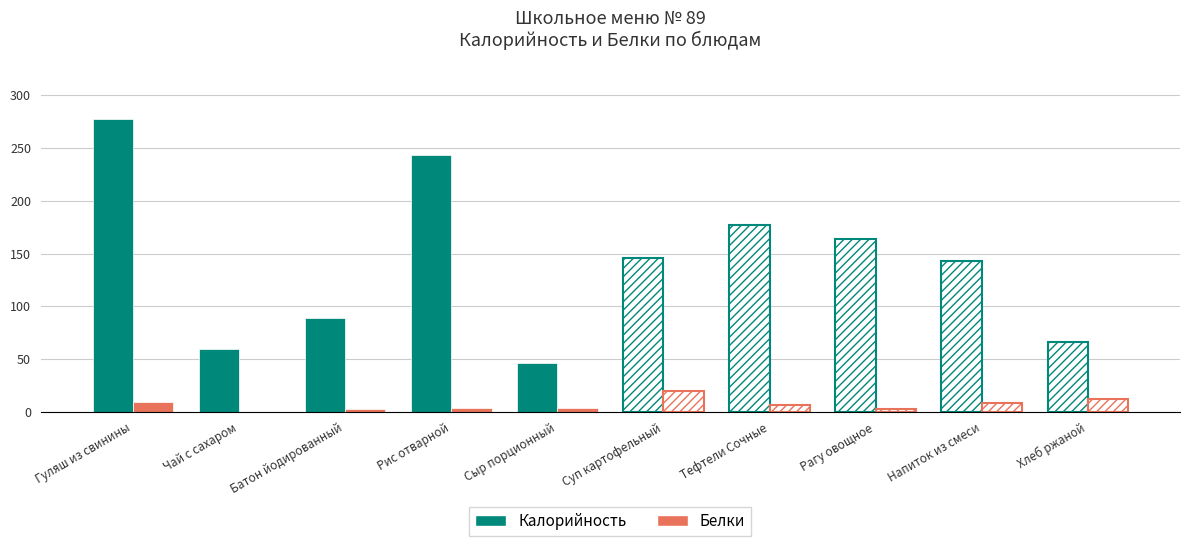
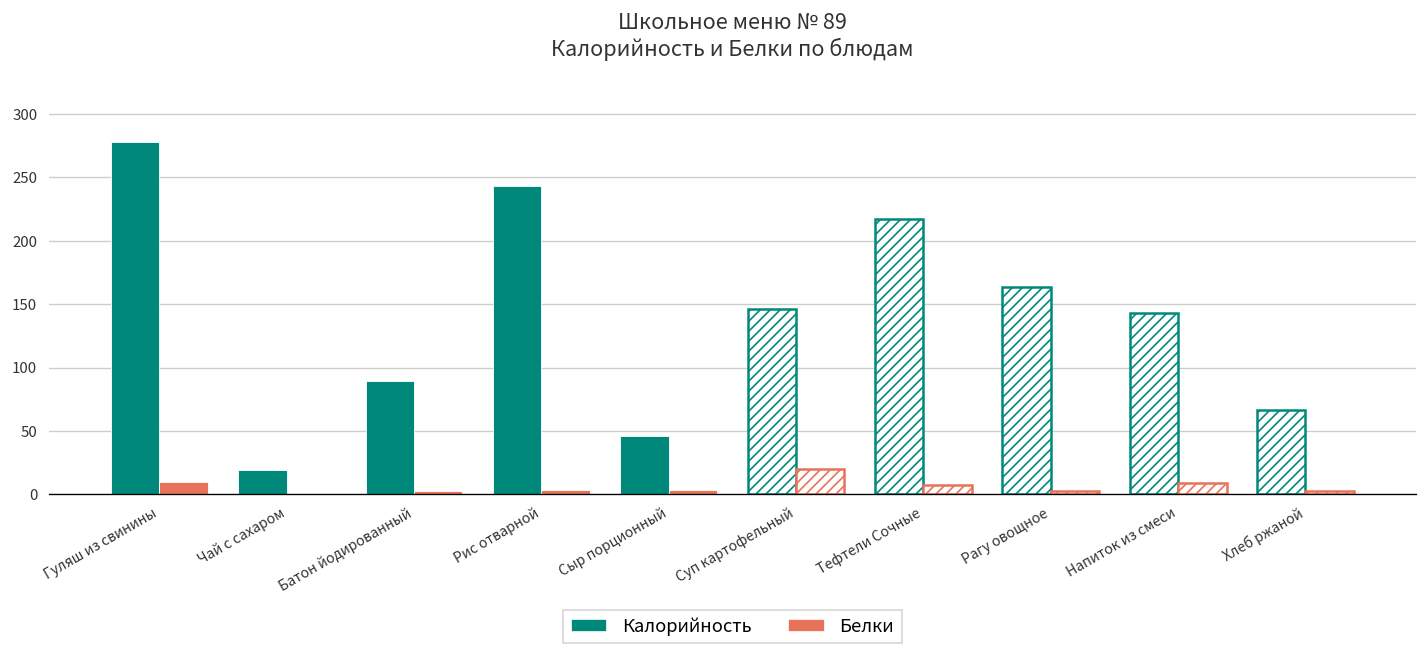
Калорийность, Чай с сахаром: 60 -> 19
Калорийность, Тефтели Сочные: 177 -> 217
Белки, Хлеб ржаной: 13 -> 3
